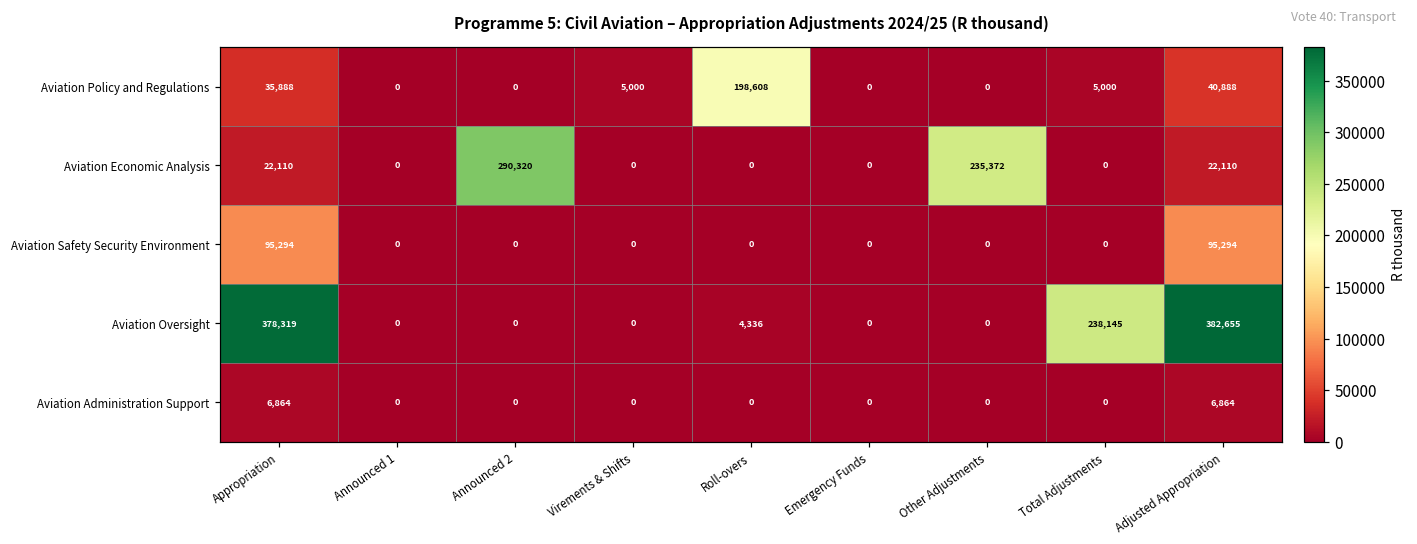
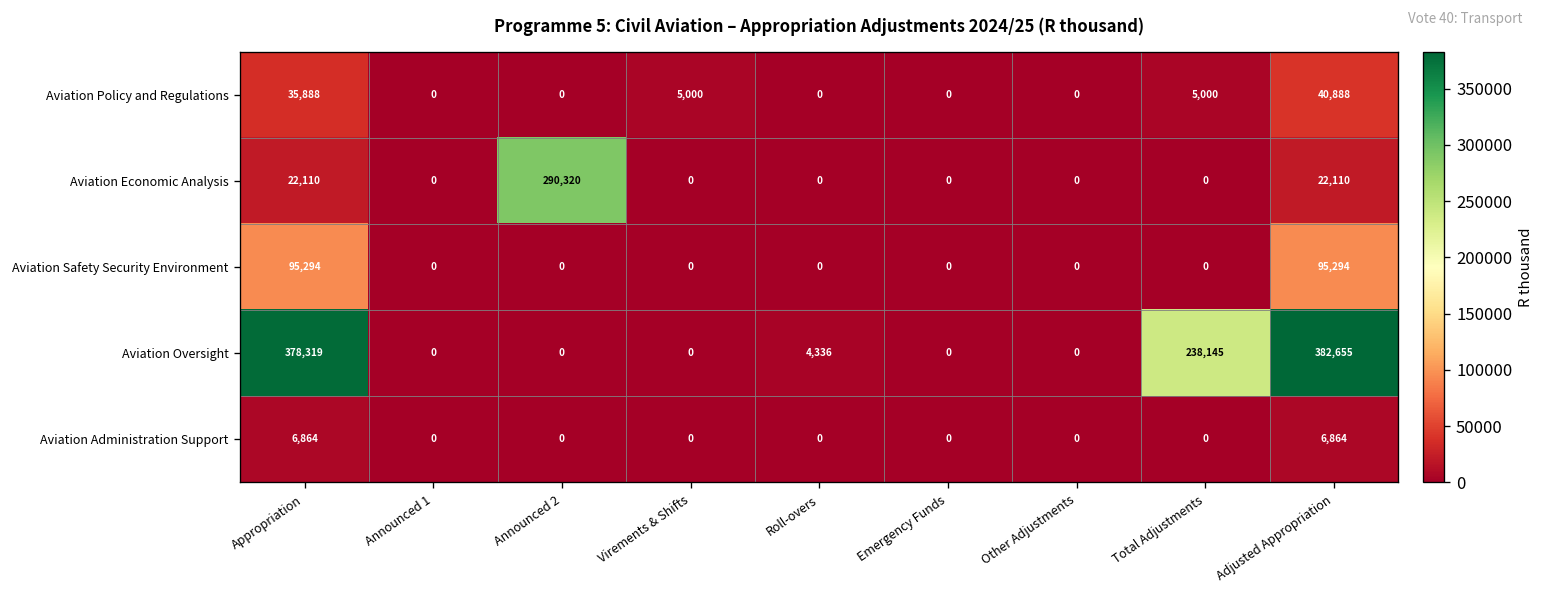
Aviation Policy and Regulations, Roll-overs: 198,608 -> 0
Aviation Economic Analysis, Other Adjustments: 235,372 -> 0
